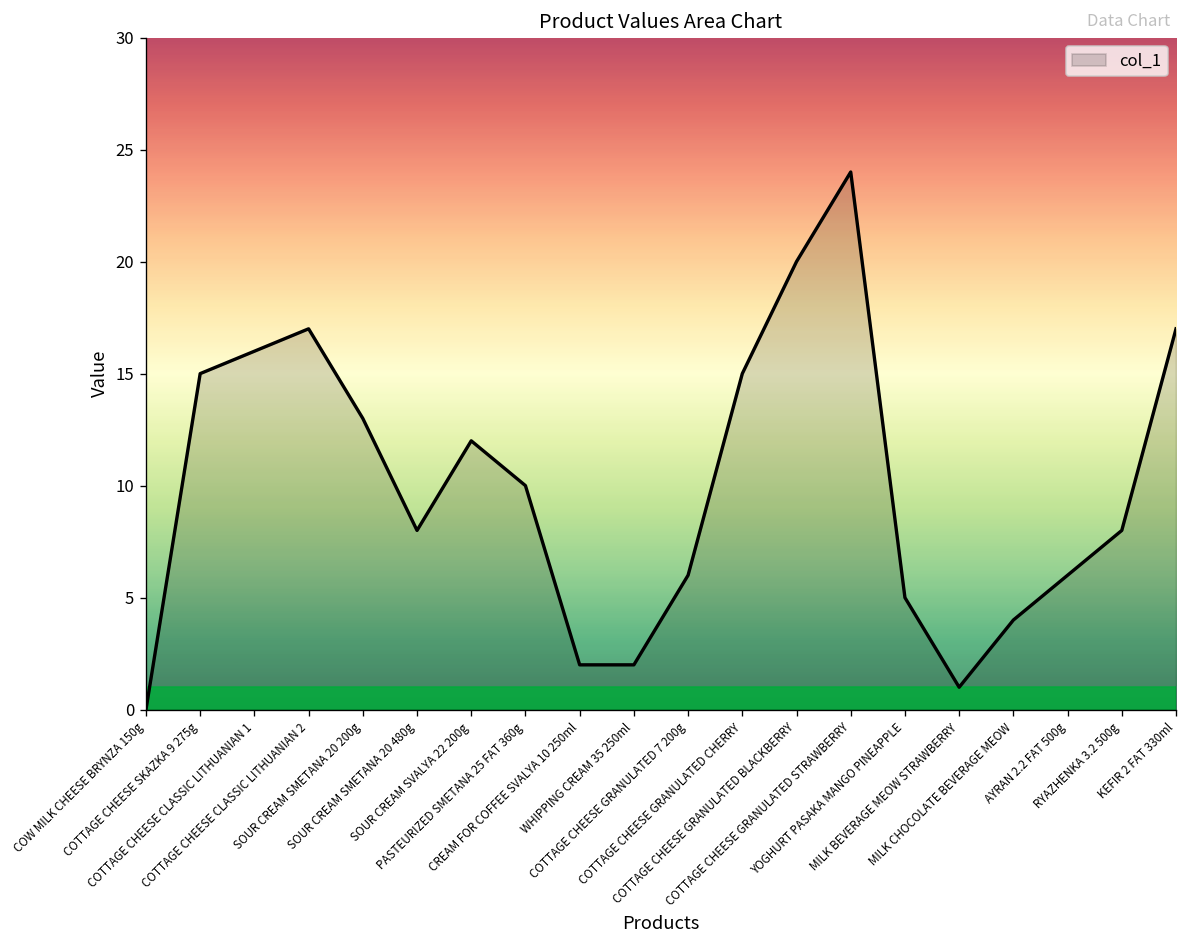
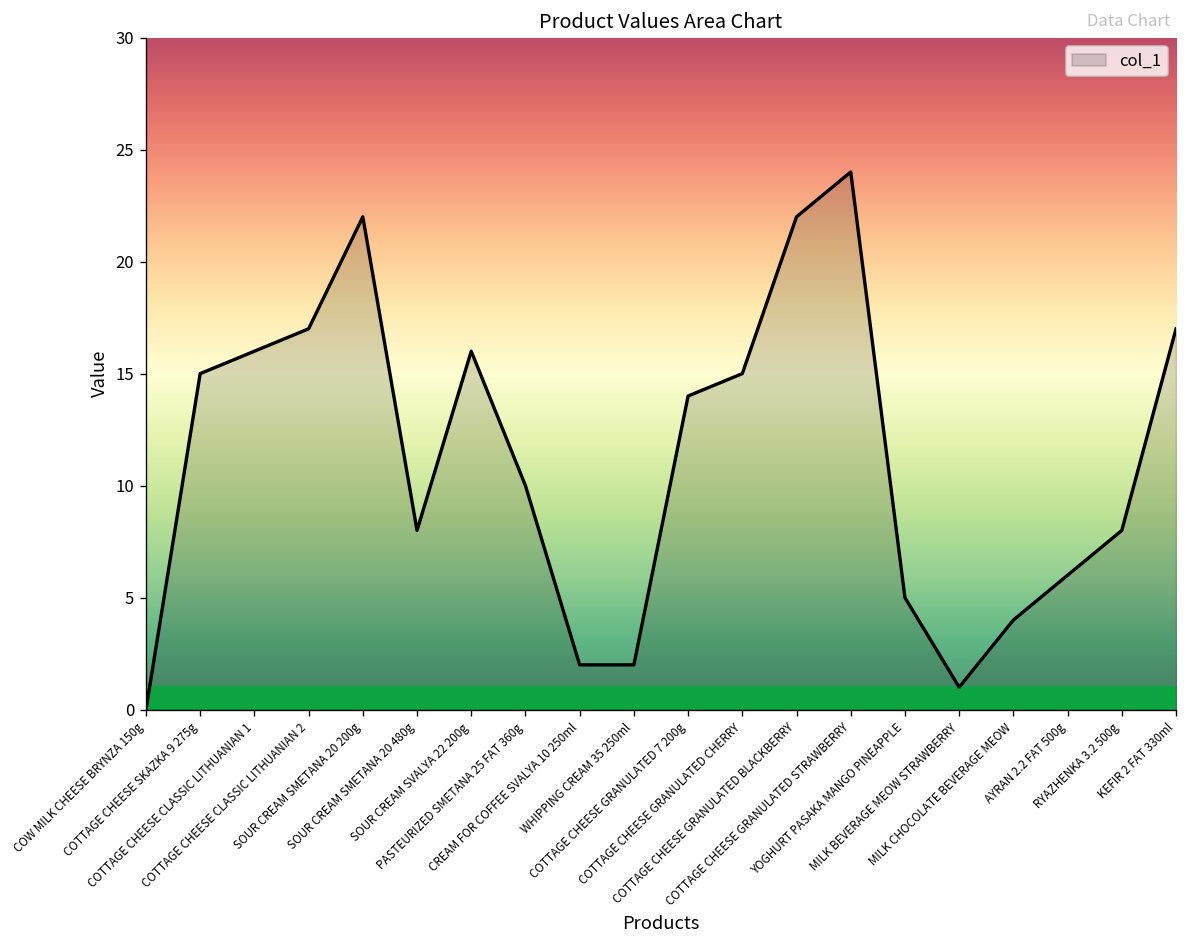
SOUR CREAM SMETANA 20 200g: 13 -> 22
SOUR CREAM SVALYA 22 200g: 12 -> 16
COTTAGE CHEESE GRANULATED 7 200g: 6 -> 14
COTTAGE CHEESE GRANULATED BLACKBERRY: 20 -> 22
